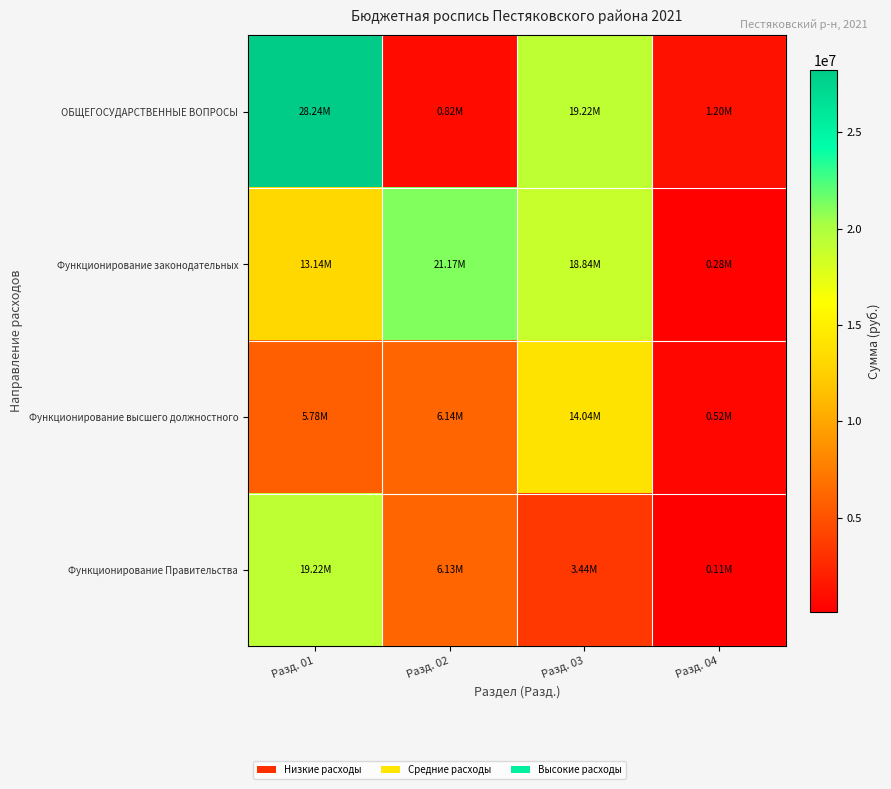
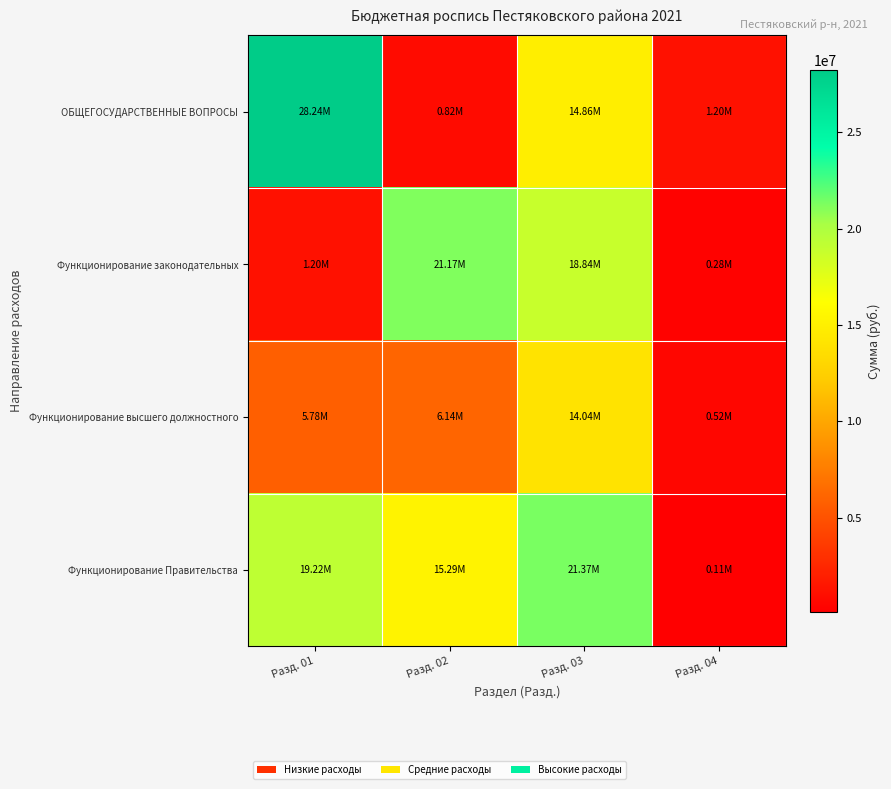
ОБЩЕГОСУДАРСТВЕННЫЕ ВОПРОСЫ, Разд. 03: 19.22M -> 14.86M
Функционирование законодательных, Разд. 01: 13.14M -> 1.20M
Функционирование Правительства, Разд. 02: 6.13M -> 15.29M
Функционирование Правительства, Разд. 03: 3.44M -> 21.37M
